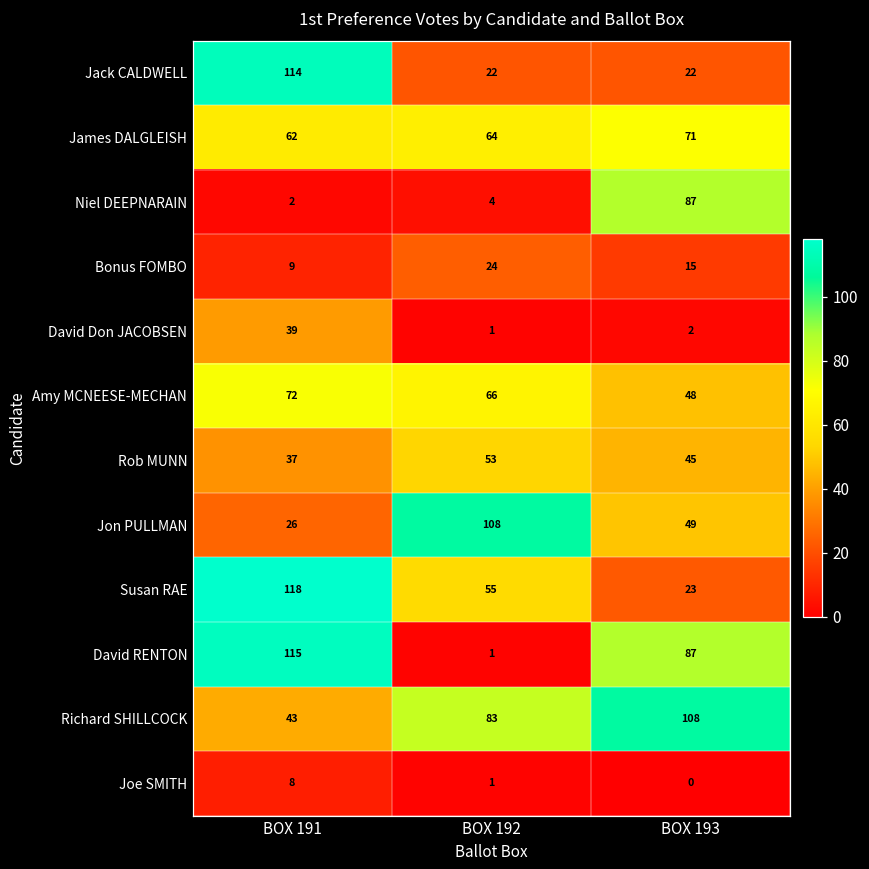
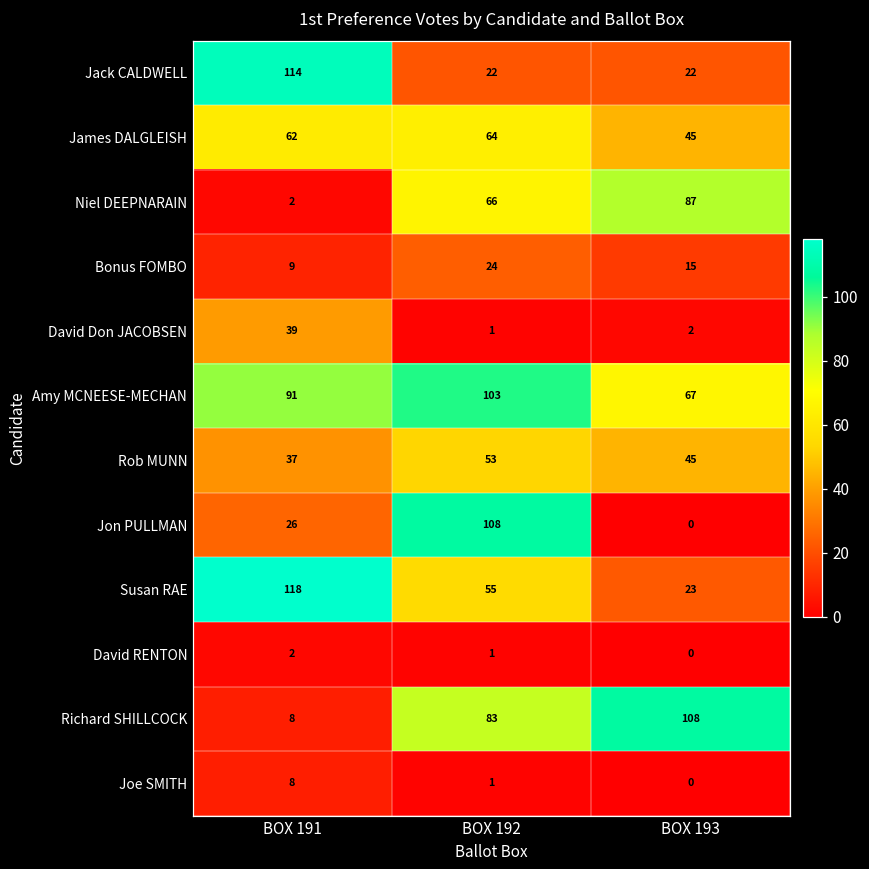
James DALGLEISH, BOX 193: 71 -> 45
Niel DEEPNARAIN, BOX 192: 4 -> 66
Amy MCNEESE-MECHAN, BOX 191: 72 -> 91
Amy MCNEESE-MECHAN, BOX 192: 66 -> 103
Amy MCNEESE-MECHAN, BOX 193: 48 -> 67
Jon PULLMAN, BOX 193: 49 -> 0
David RENTON, BOX 191: 115 -> 2
David RENTON, BOX 193: 87 -> 0
Richard SHILLCOCK, BOX 191: 43 -> 8
